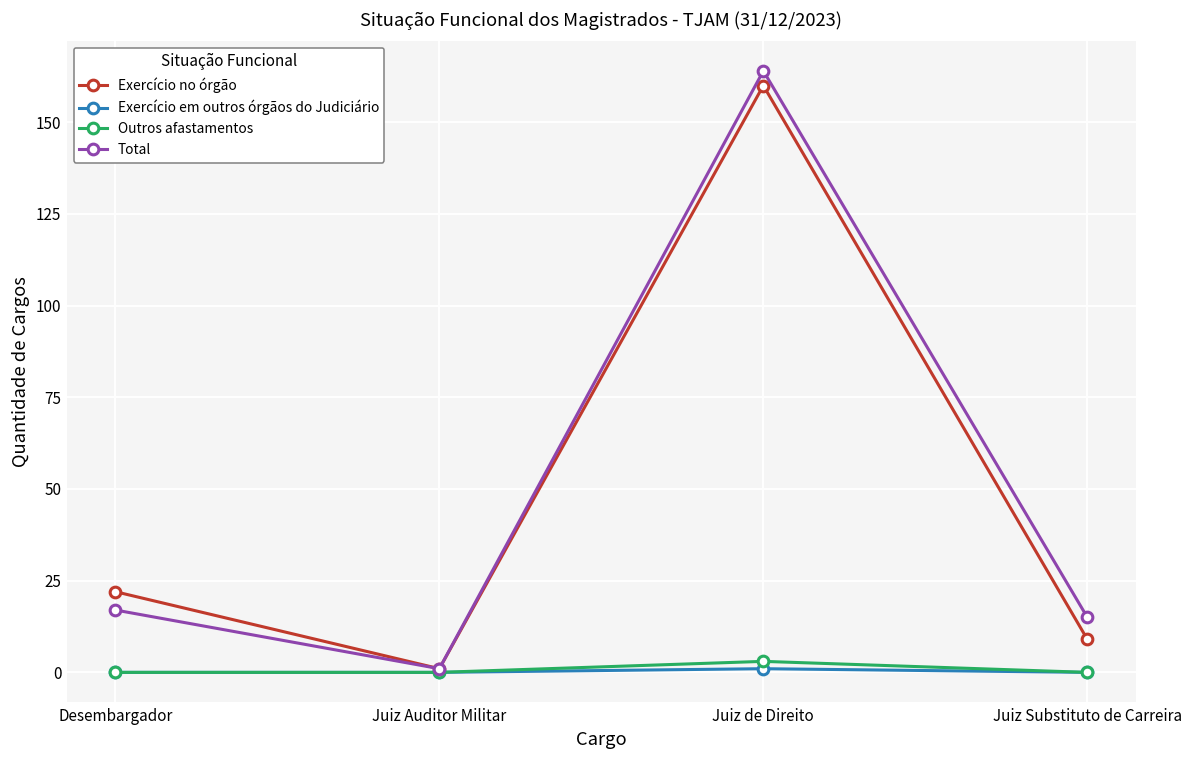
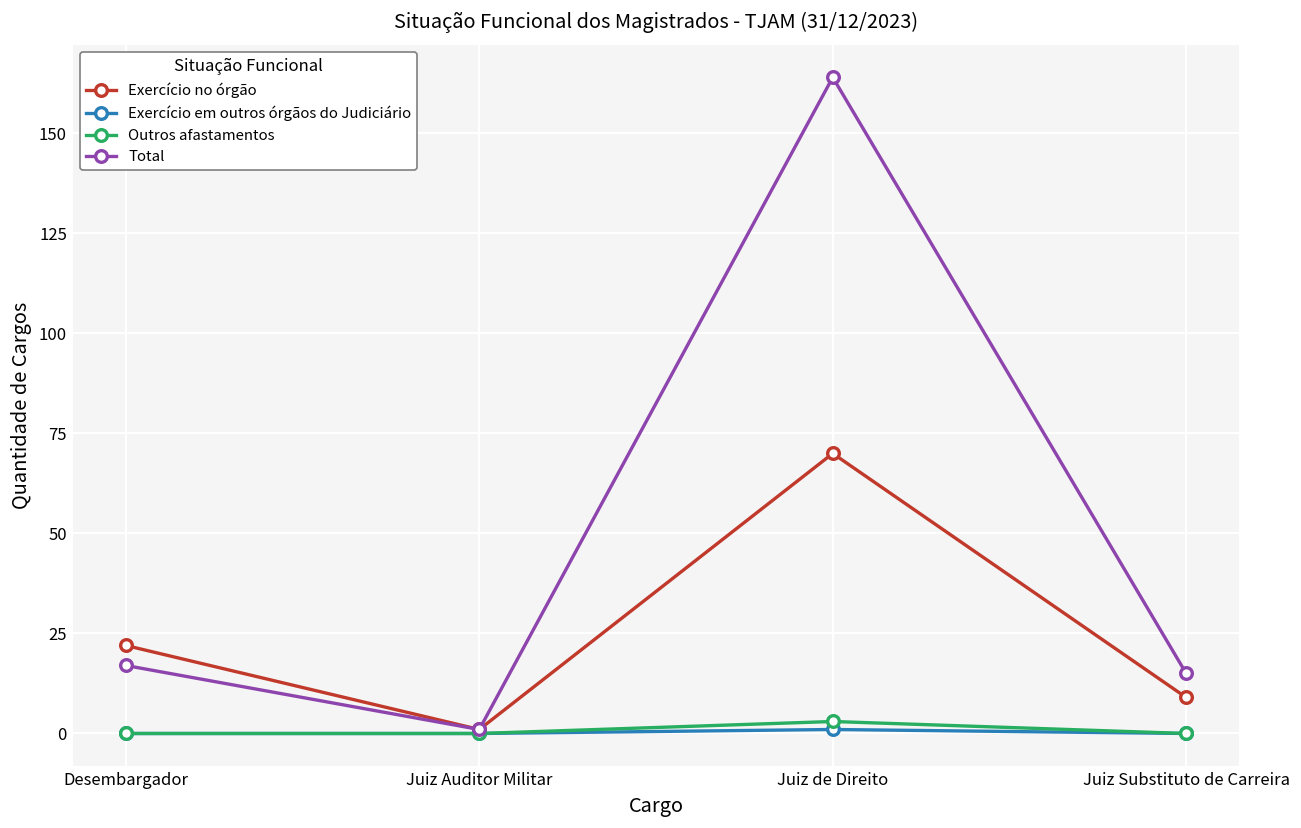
Exercício no órgão, Juiz de Direito: 160 -> 70
